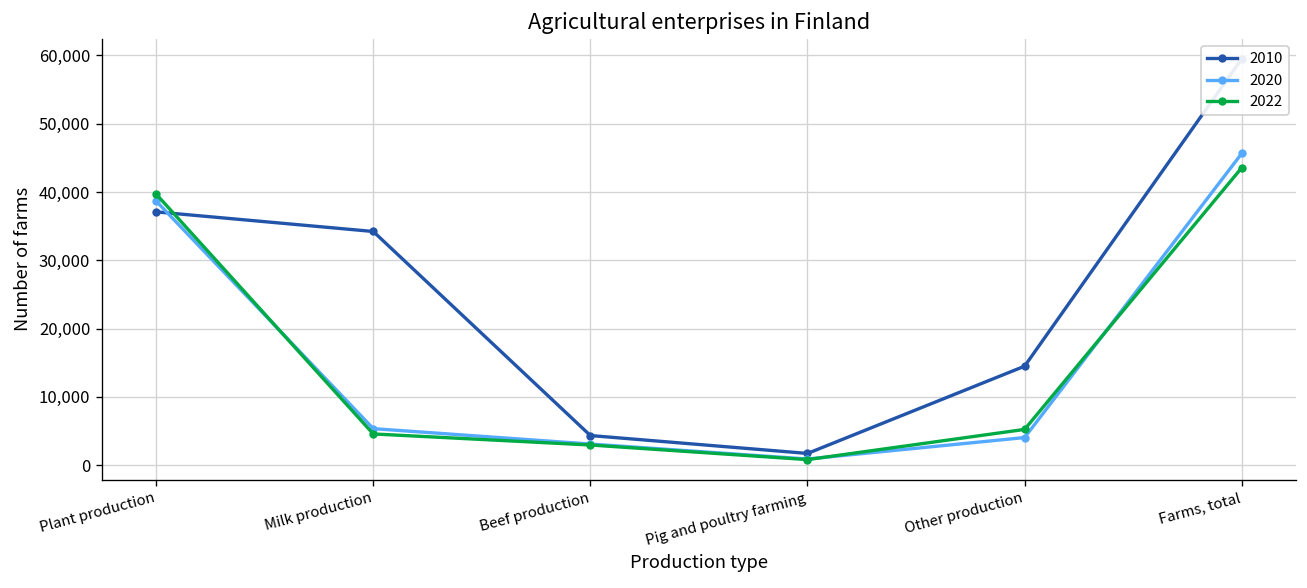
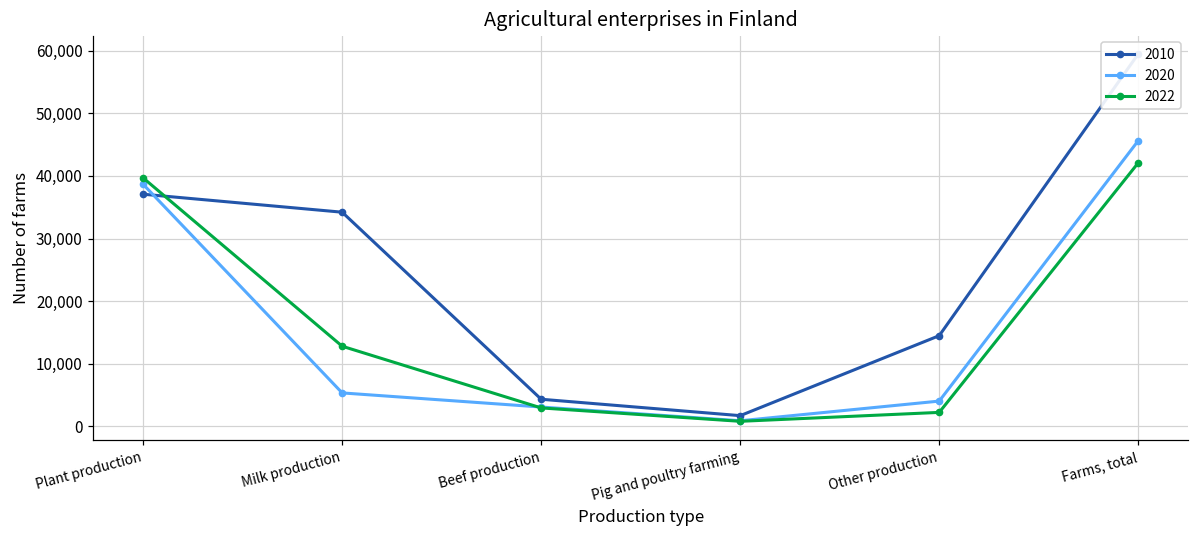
2022, Milk production: 5,000 -> 13,000
2022, Other production: 5,000 -> 2,000
2022, Farms, total: 44,000 -> 42,000
